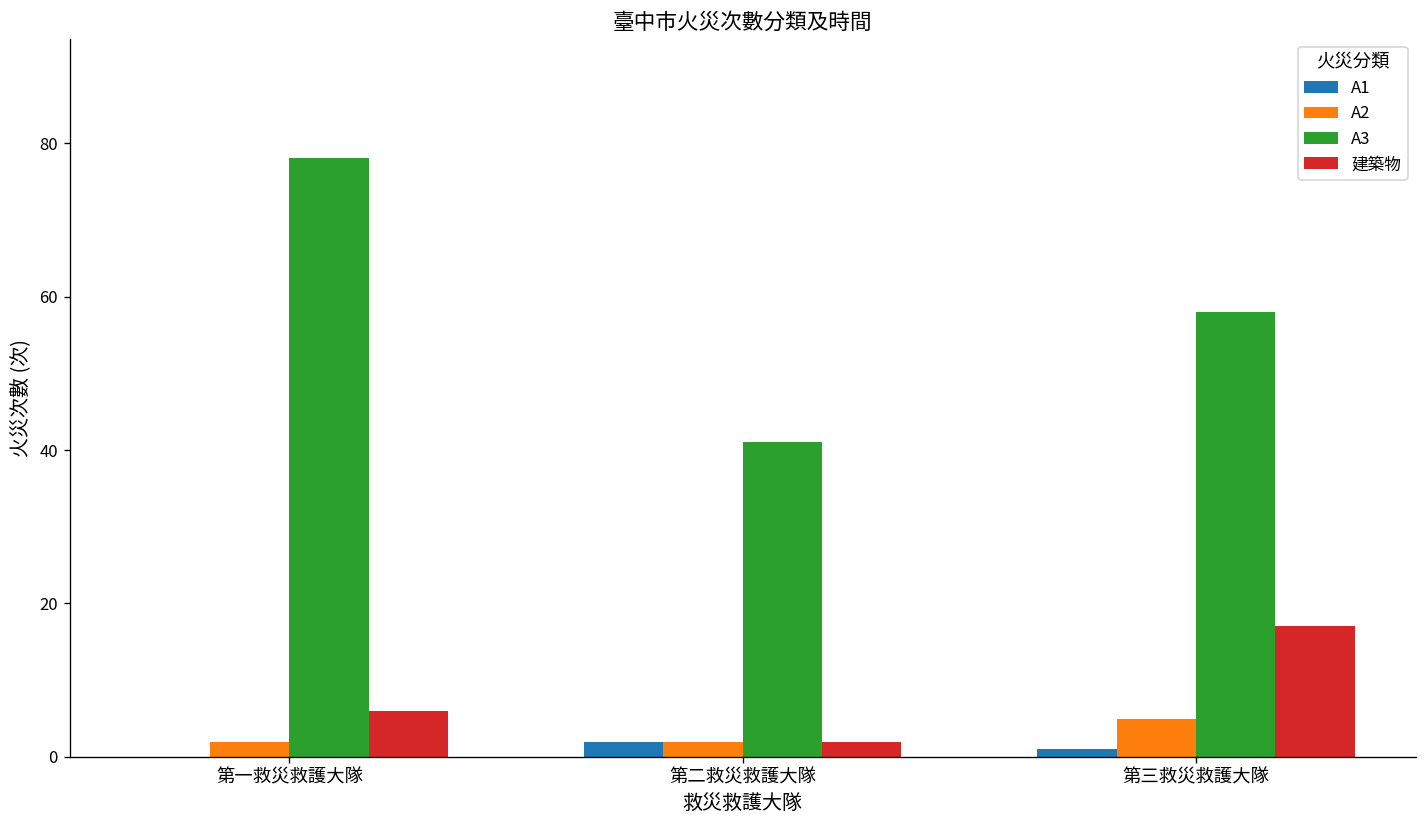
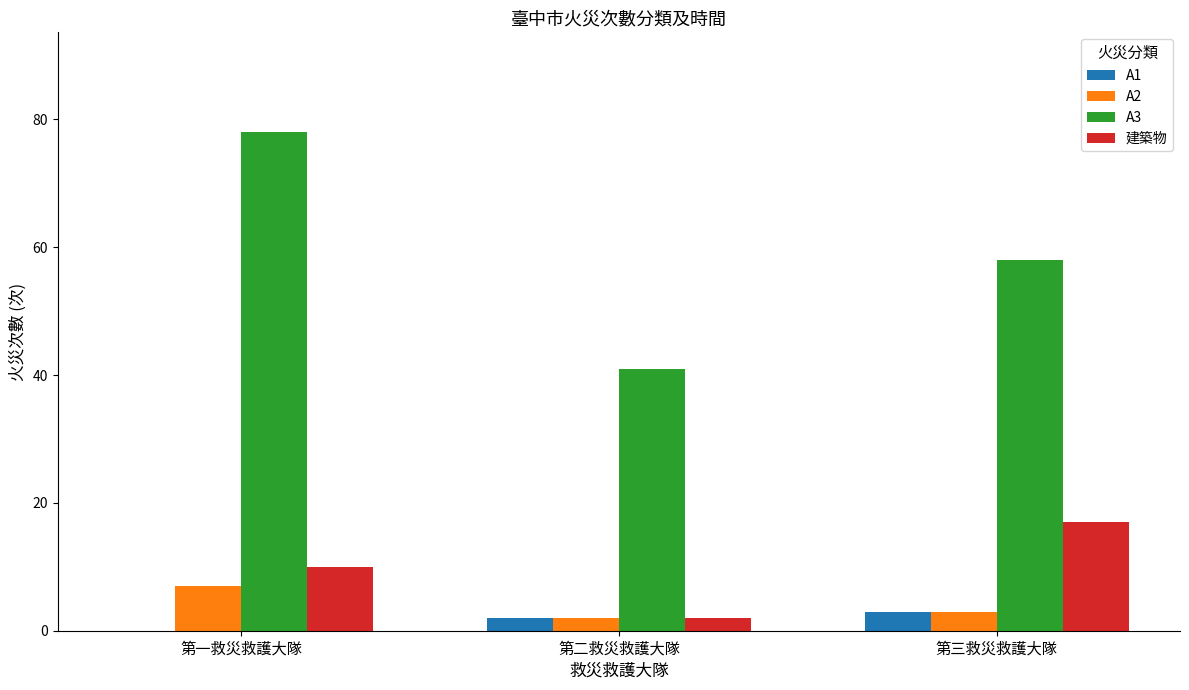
A2, 第一救災救護大隊: 2 -> 7
建築物, 第一救災救護大隊: 6 -> 10
A1, 第三救災救護大隊: 1 -> 3
A2, 第三救災救護大隊: 5 -> 3
